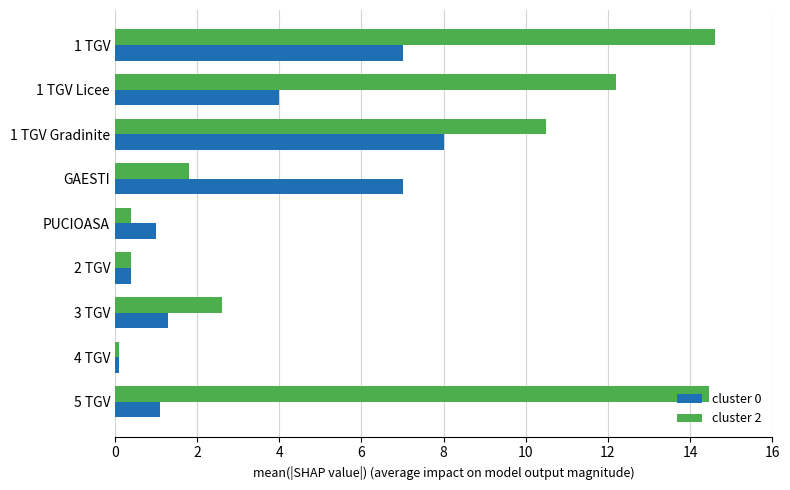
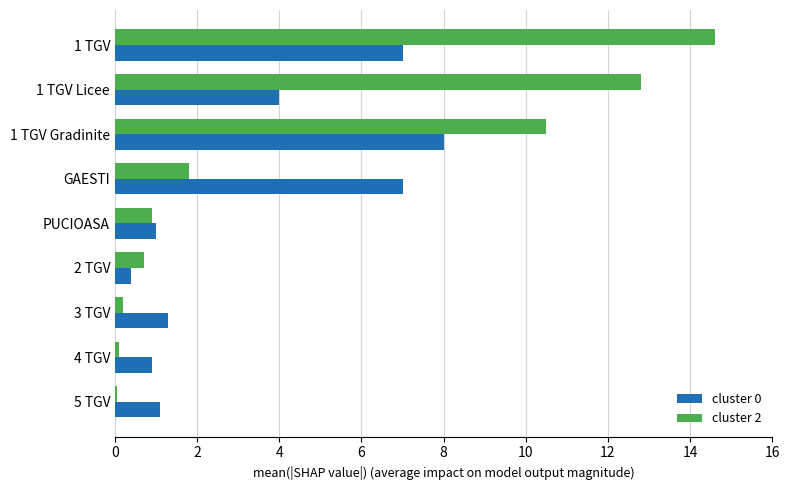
cluster 2, 1 TGV Licee: 12.2 -> 12.8
cluster 2, PUCIOASA: 0.4 -> 0.9
cluster 2, 2 TGV: 0.4 -> 0.7
cluster 2, 3 TGV: 2.6 -> 0.2
cluster 0, 4 TGV: 0.1 -> 0.9
cluster 2, 5 TGV: 14.5 -> 0.1
